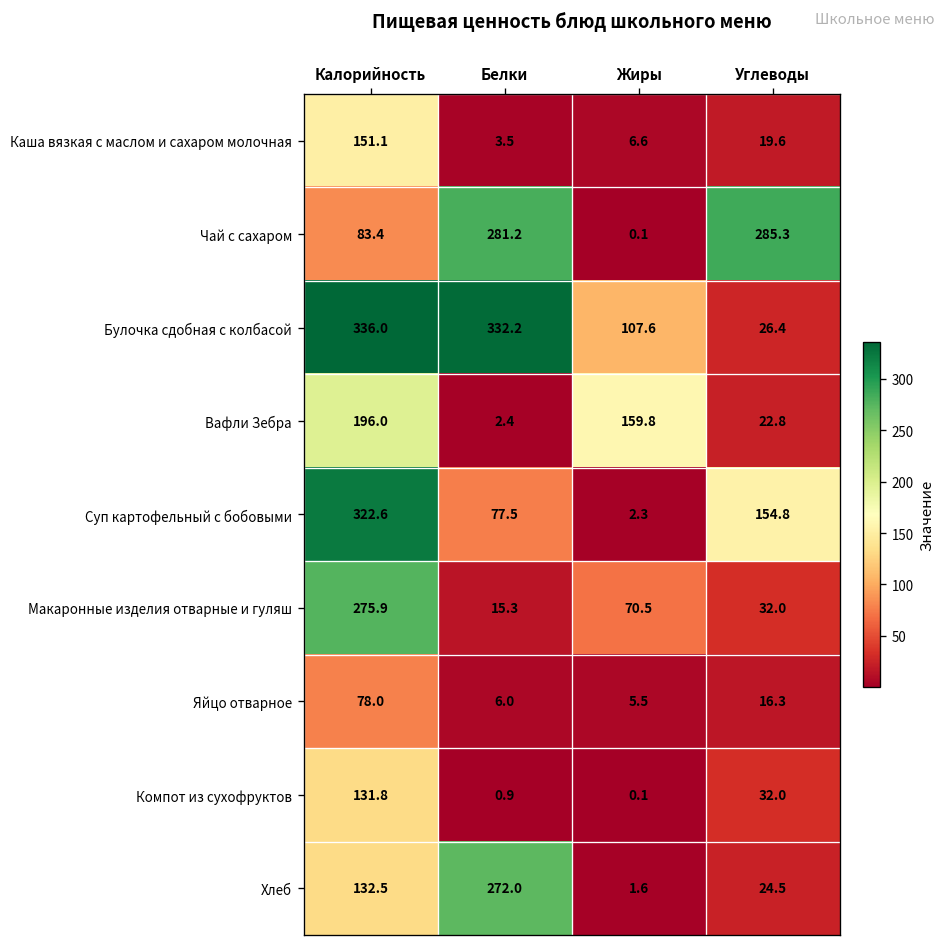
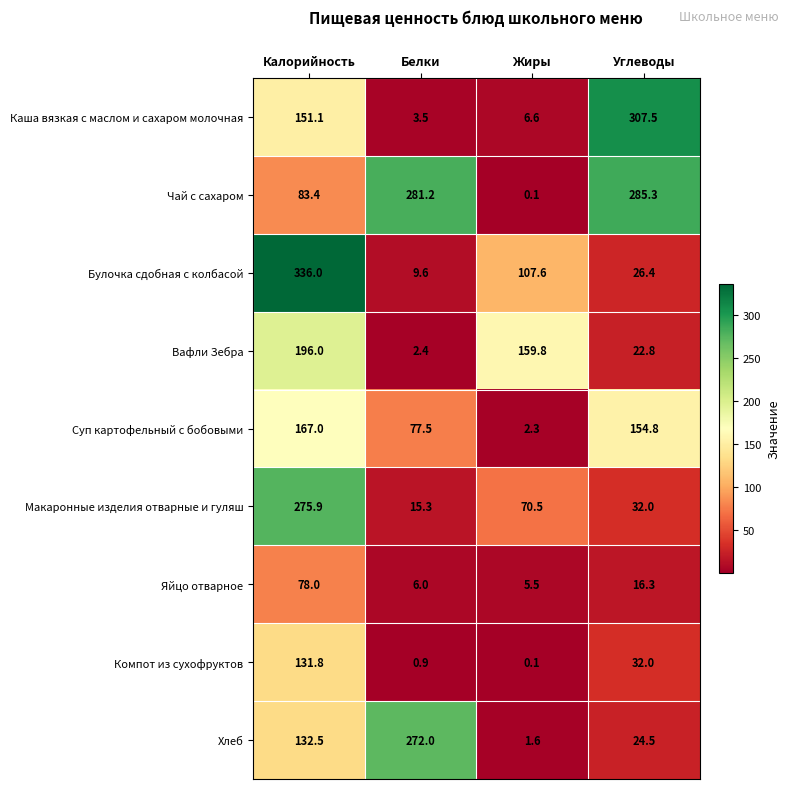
Каша вязкая с маслом и сахаром молочная, Углеводы: 19.6 -> 307.5
Булочка сдобная с колбасой, Белки: 332.2 -> 9.6
Суп картофельный с бобовыми, Калорийность: 322.6 -> 167.0
